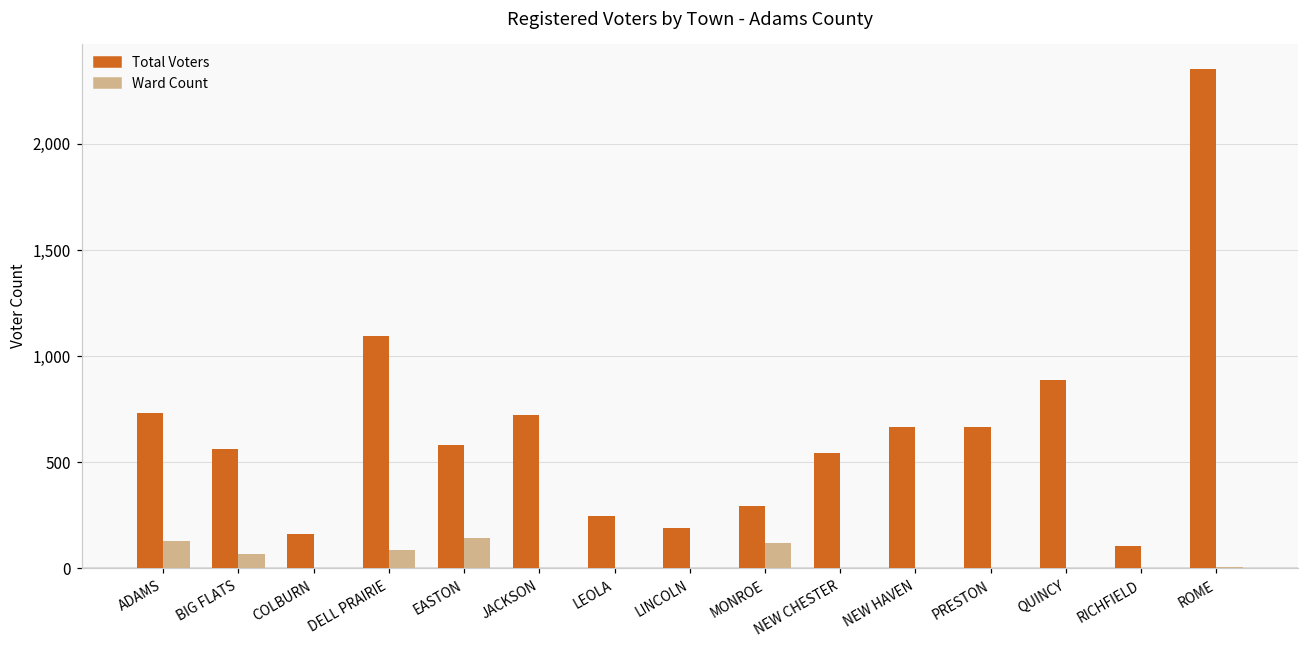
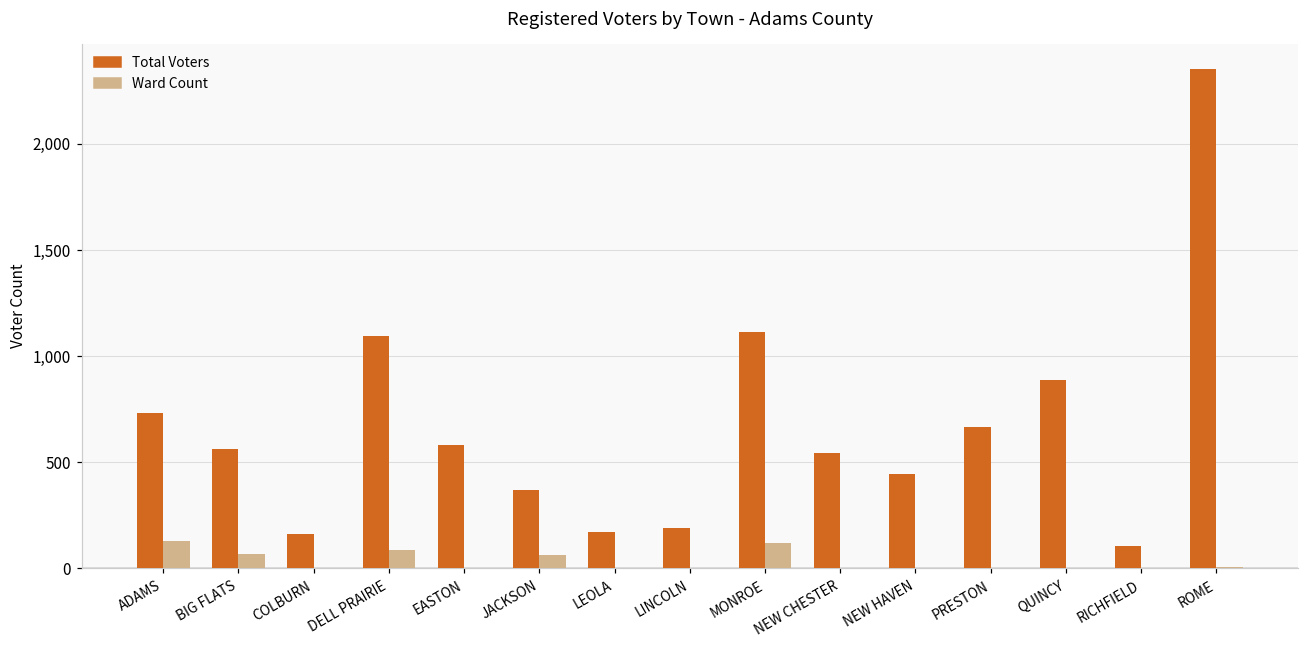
Ward Count, EASTON: 140 -> 0
Total Voters, JACKSON: 720 -> 370
Ward Count, JACKSON: 0 -> 60
Total Voters, LEOLA: 250 -> 170
Total Voters, MONROE: 290 -> 1,110
Total Voters, NEW HAVEN: 670 -> 440
